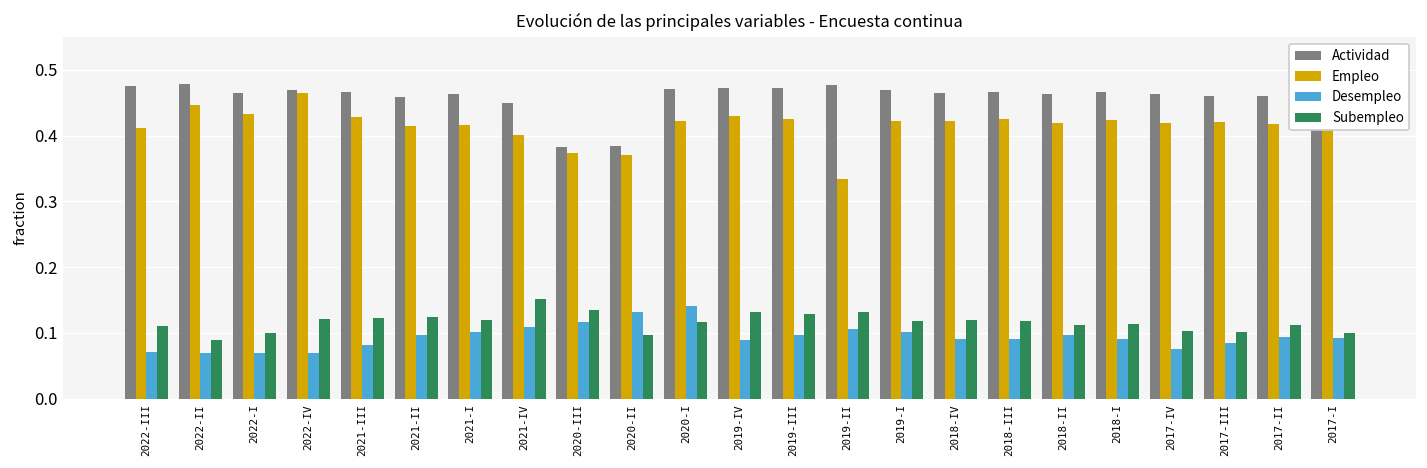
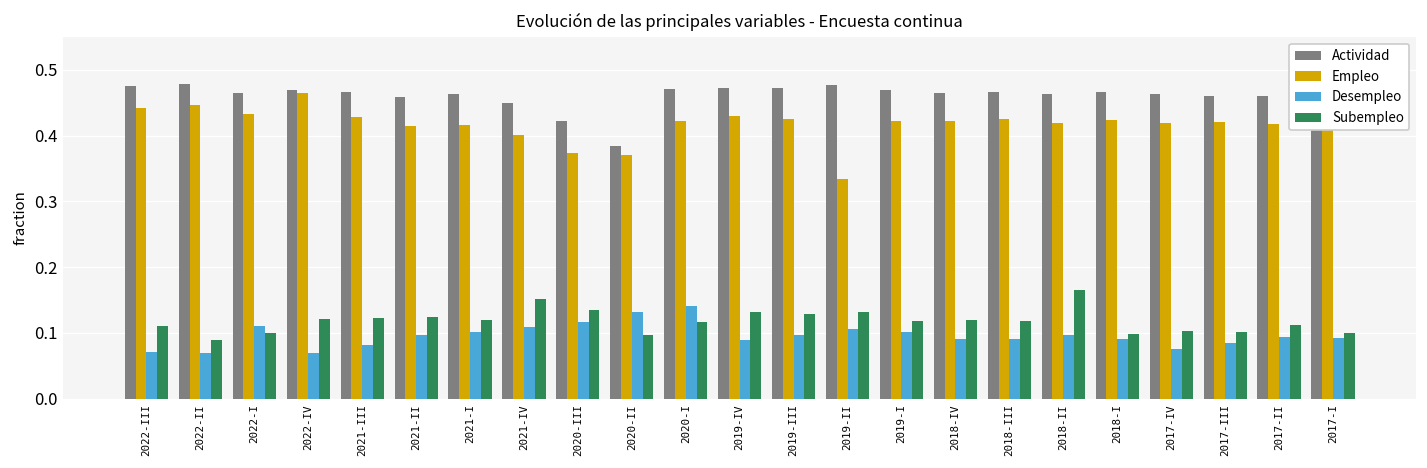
Empleo, 2022-III: 0.41 -> 0.44
Desempleo, 2022-I: 0.07 -> 0.11
Actividad, 2020-III: 0.38 -> 0.42
Subempleo, 2018-II: 0.11 -> 0.17
Subempleo, 2018-I: 0.11 -> 0.10
